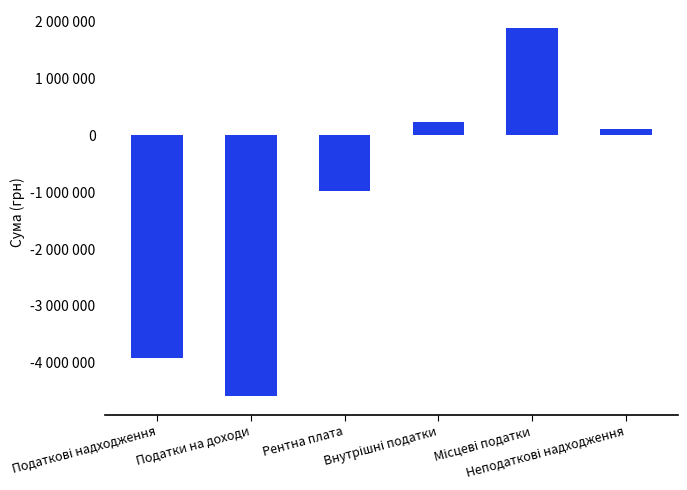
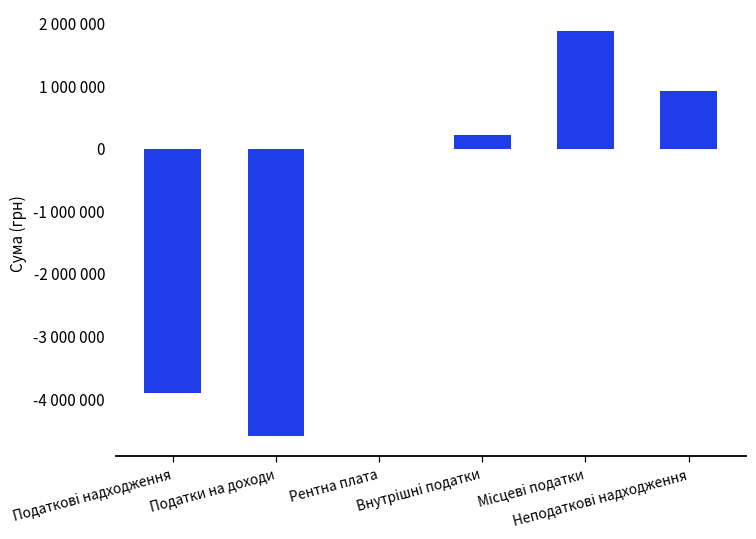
Рентна плата: -1000000 -> 0
Неподаткові надходження: 100000 -> 900000
